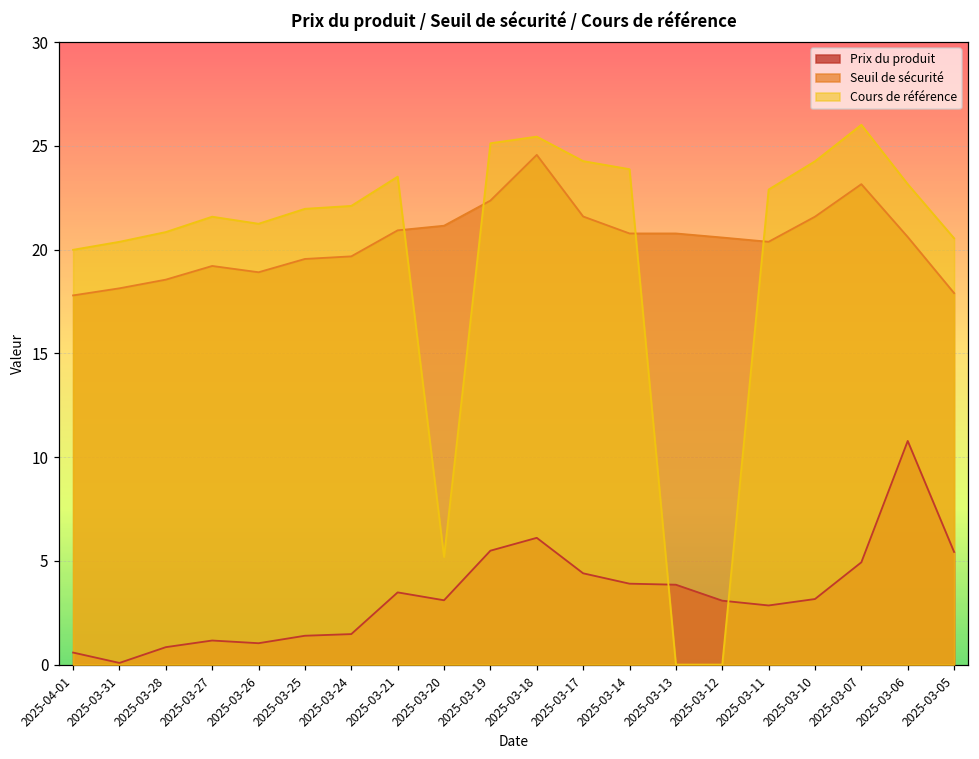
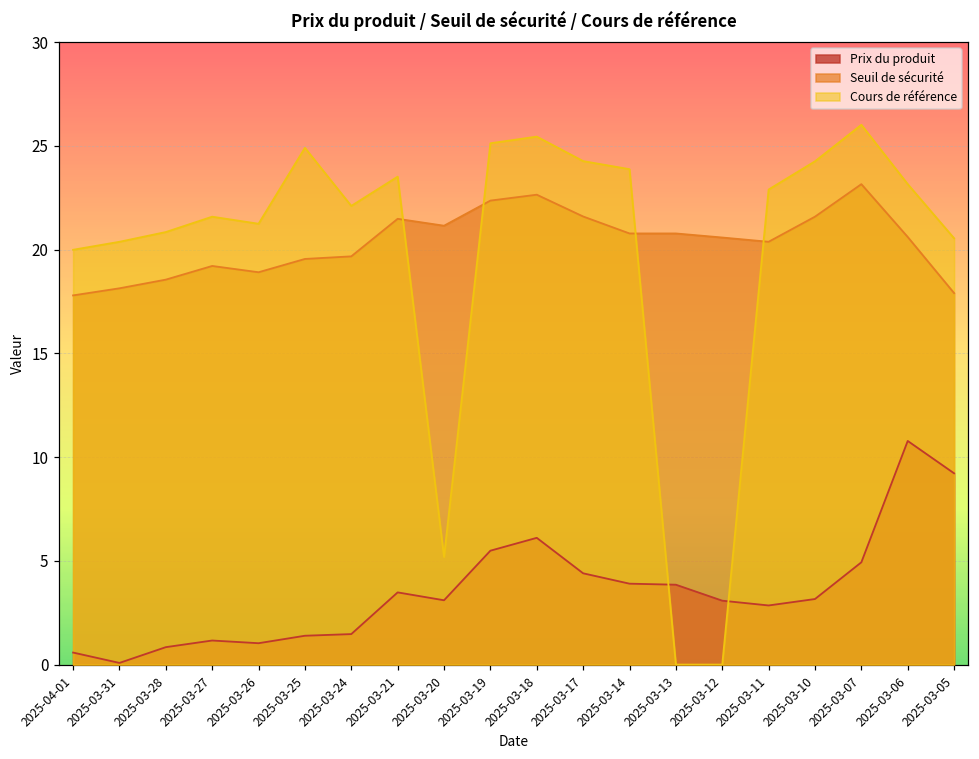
Cours de référence, 2025-03-25: 22.0 -> 24.9
Seuil de sécurité, 2025-03-21: 20.9 -> 21.5
Seuil de sécurité, 2025-03-18: 24.6 -> 22.7
Prix du produit, 2025-03-05: 5.4 -> 9.2
